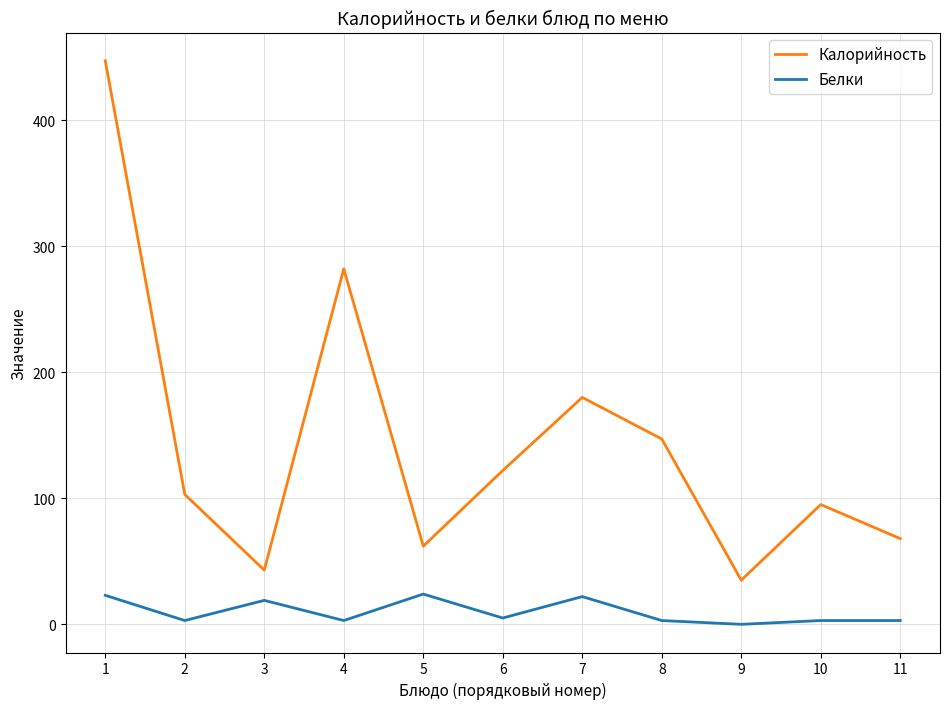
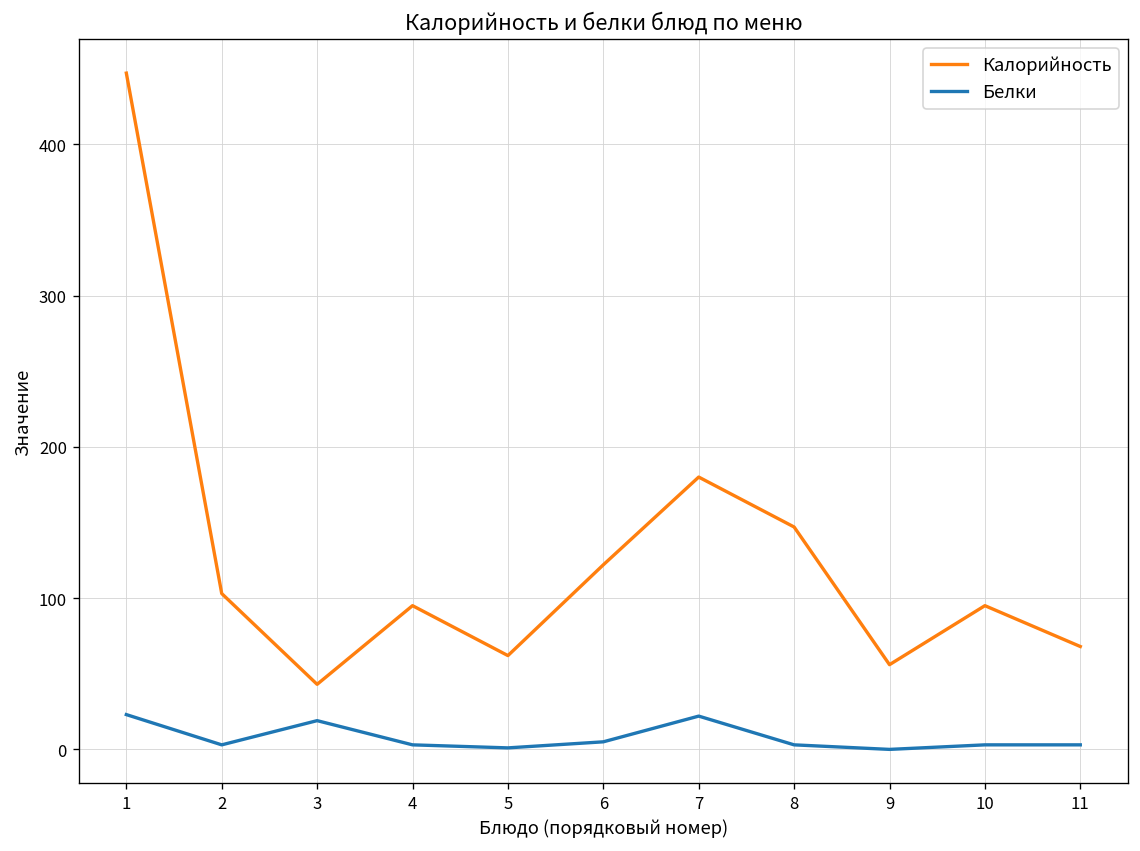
Калорийность, 4: 282 -> 95
Белки, 5: 24 -> 1
Калорийность, 9: 35 -> 56
